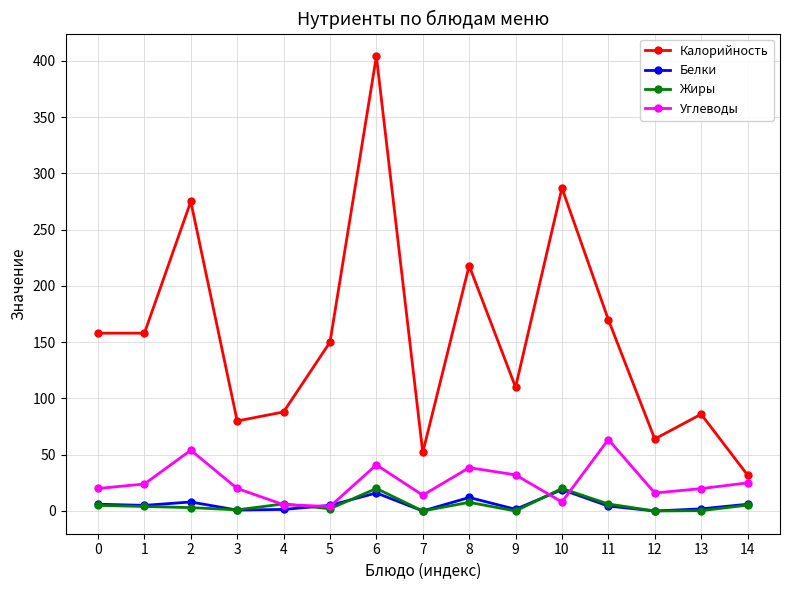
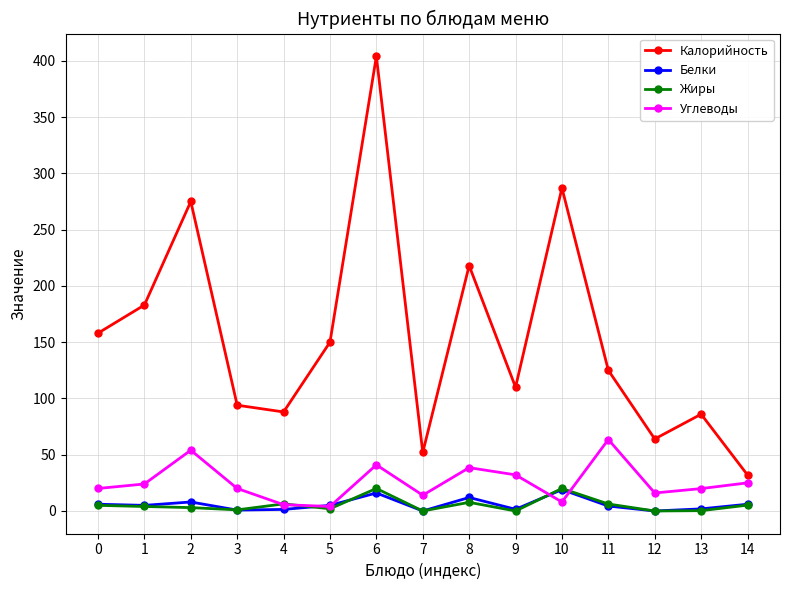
Калорийность, 1: 158 -> 183
Калорийность, 3: 80 -> 94
Калорийность, 11: 170 -> 125
